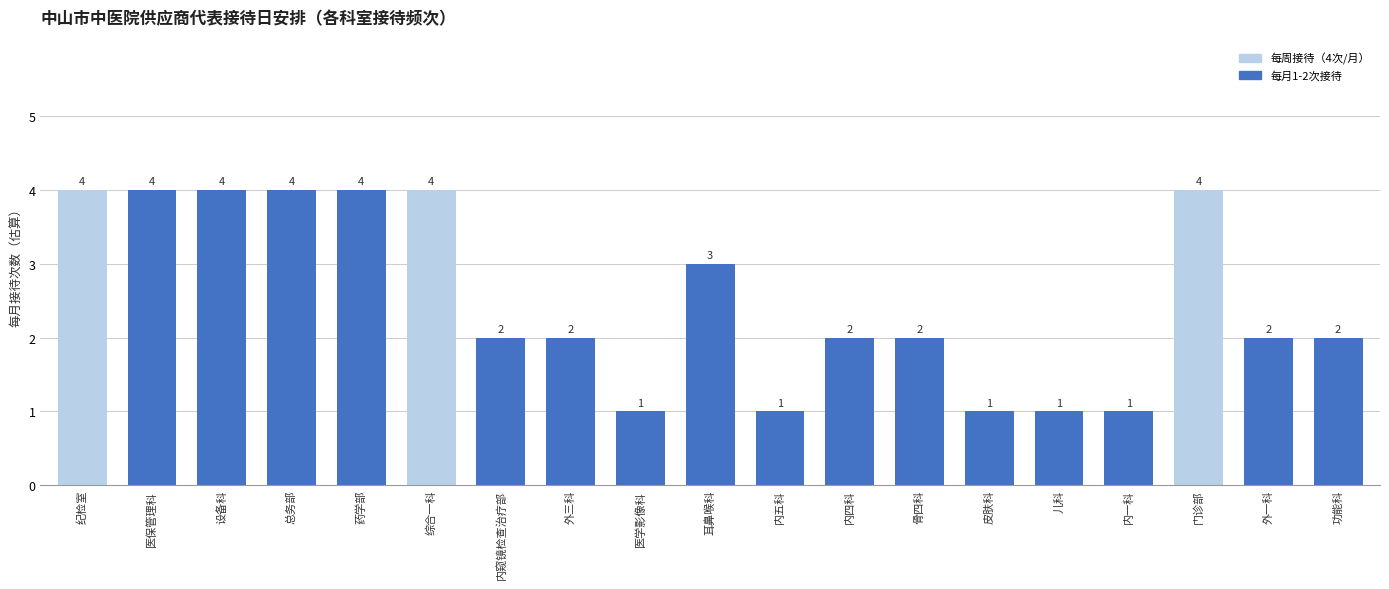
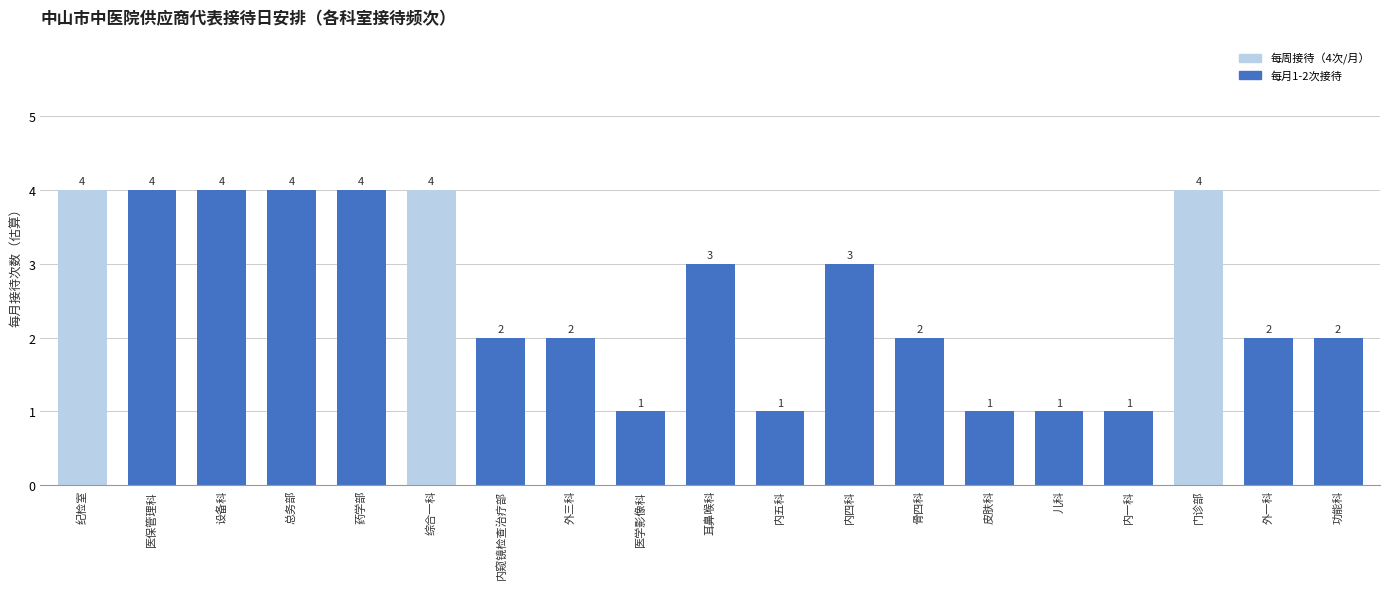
内四科: 2 -> 3
